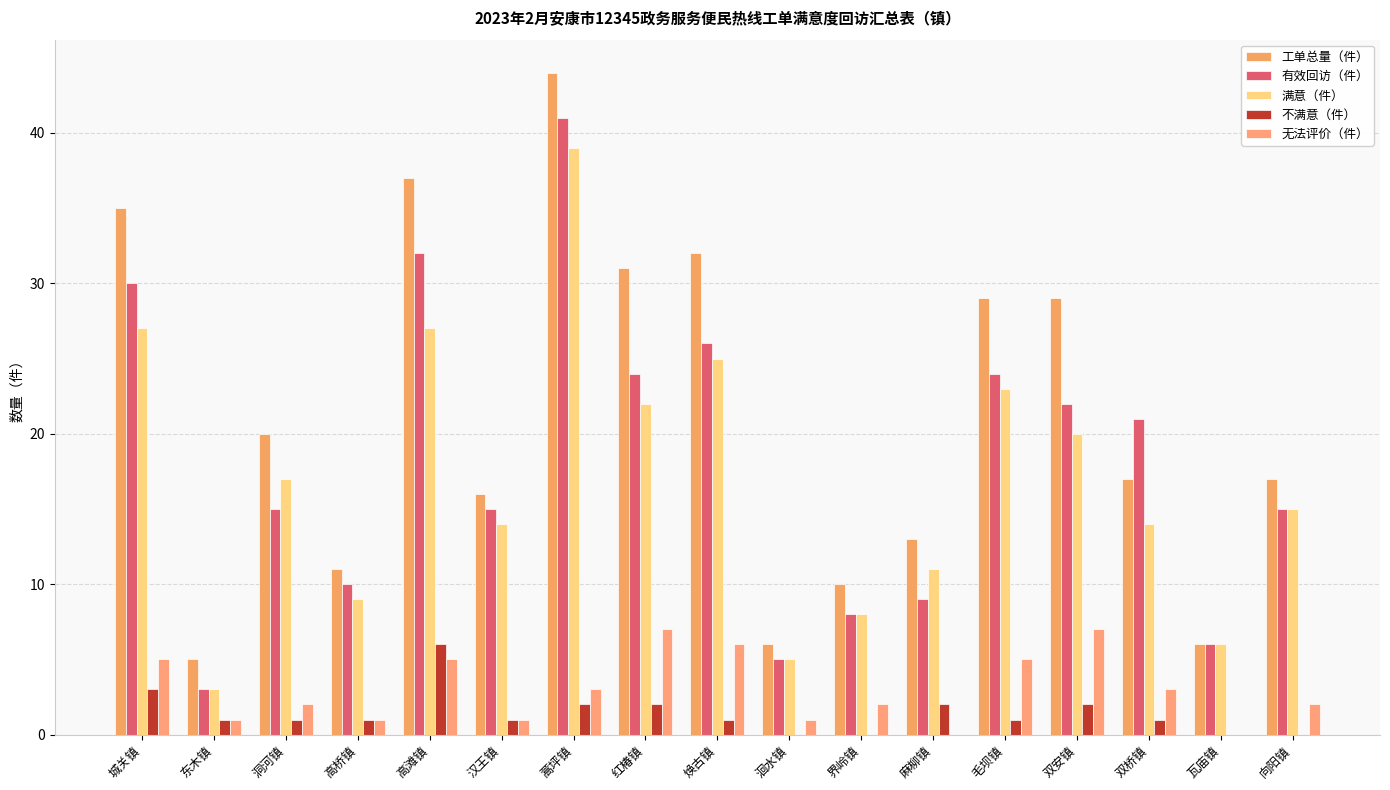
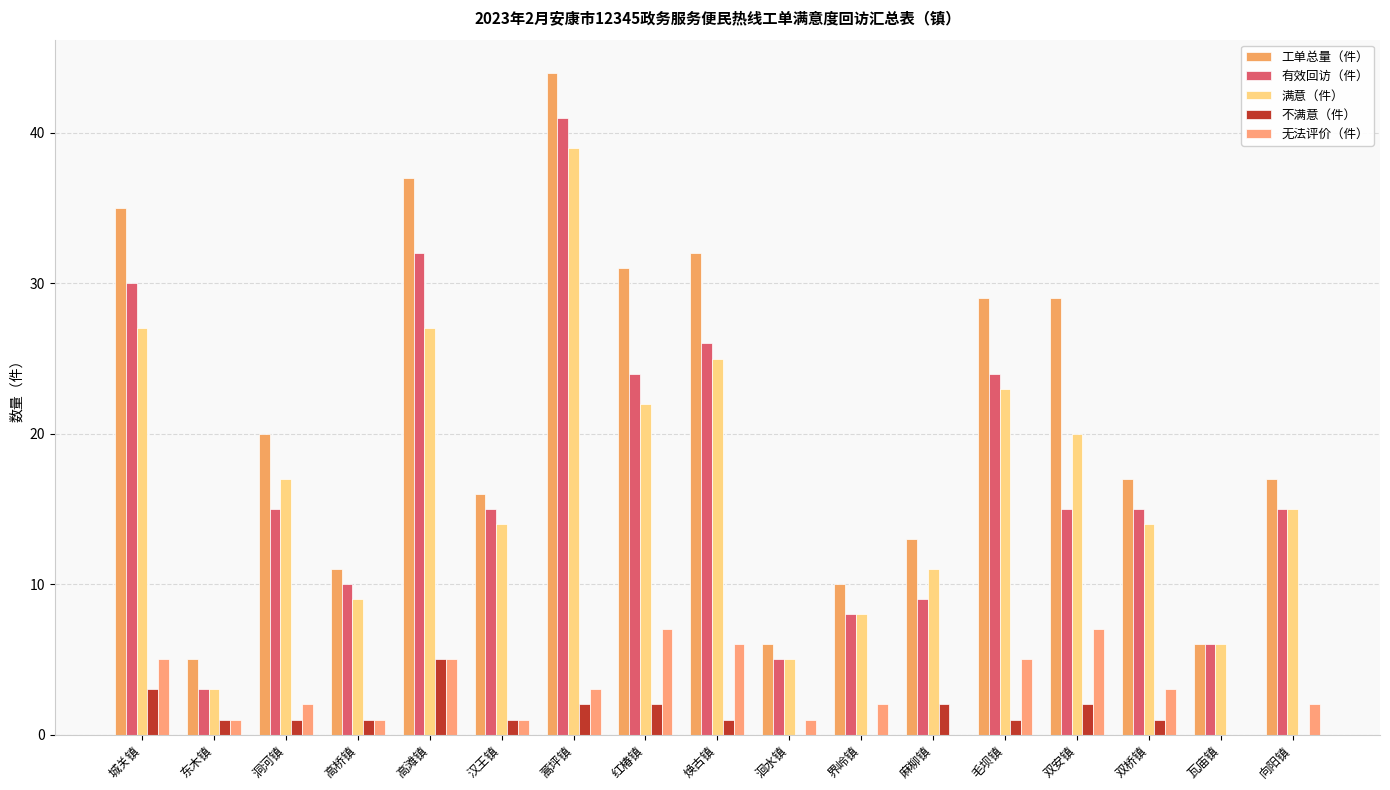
不满意（件）, 高滩镇: 6 -> 5
有效回访（件）, 双安镇: 22 -> 15
有效回访（件）, 双桥镇: 21 -> 15
